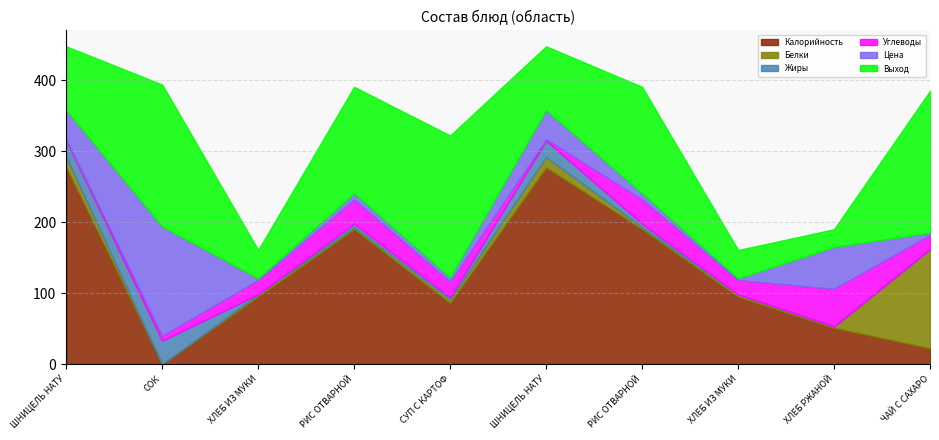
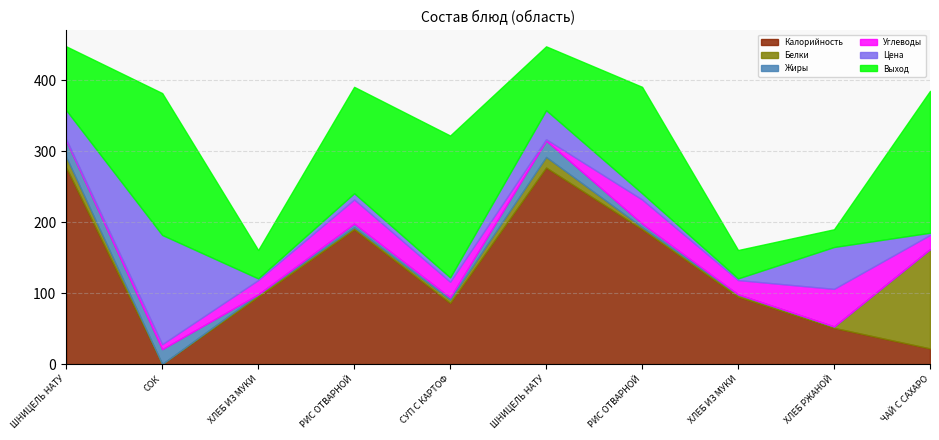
Жиры, СОК: 30 -> 20
